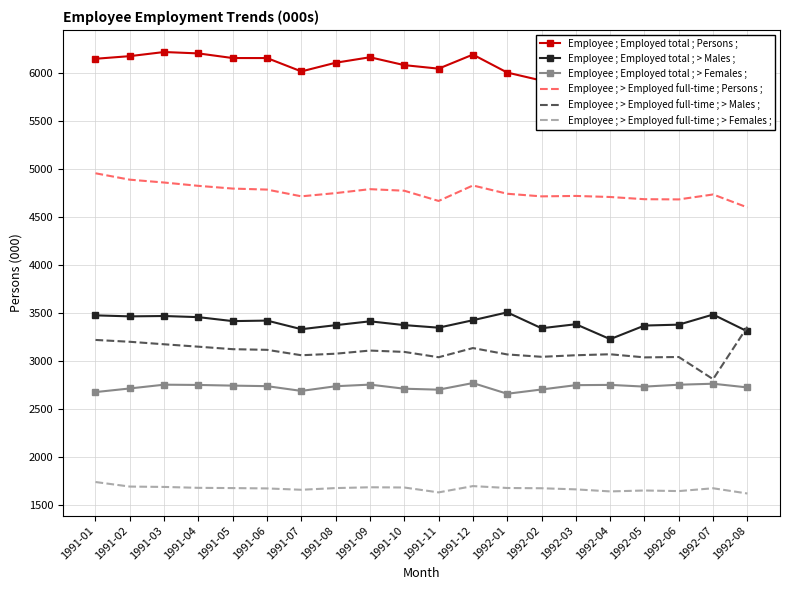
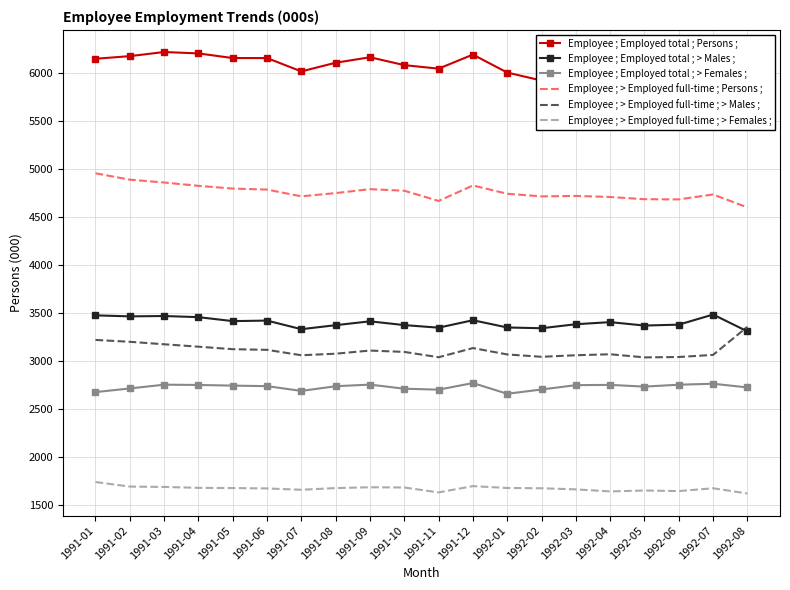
Employee ; Employed total ; > Males ;, 1992-01: 3500 -> 3300
Employee ; Employed total ; > Males ;, 1992-04: 3200 -> 3400
Employee ; > Employed full-time ; > Males ;, 1992-07: 2800 -> 3100
